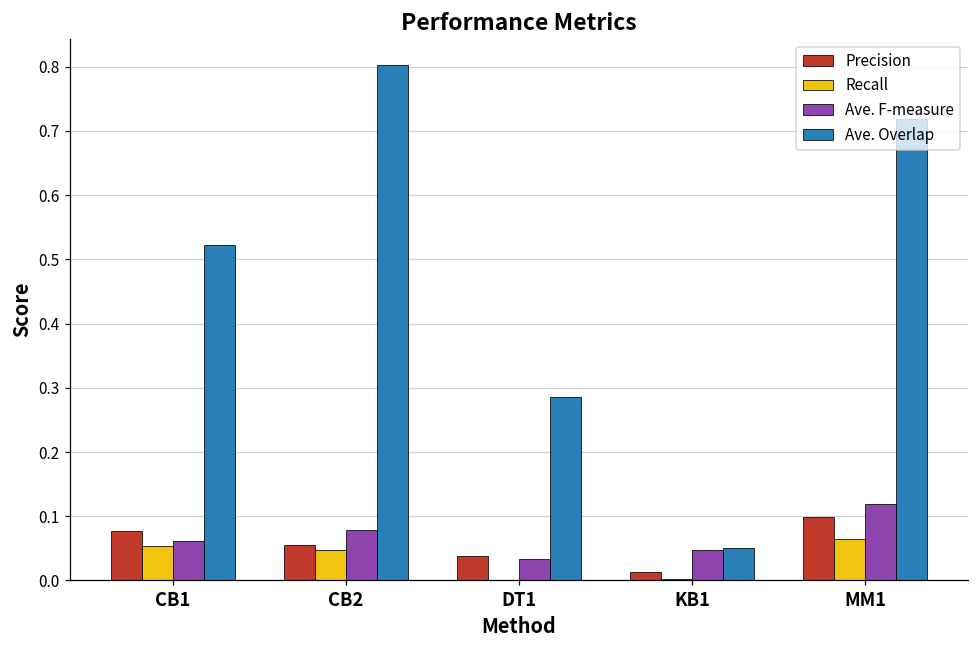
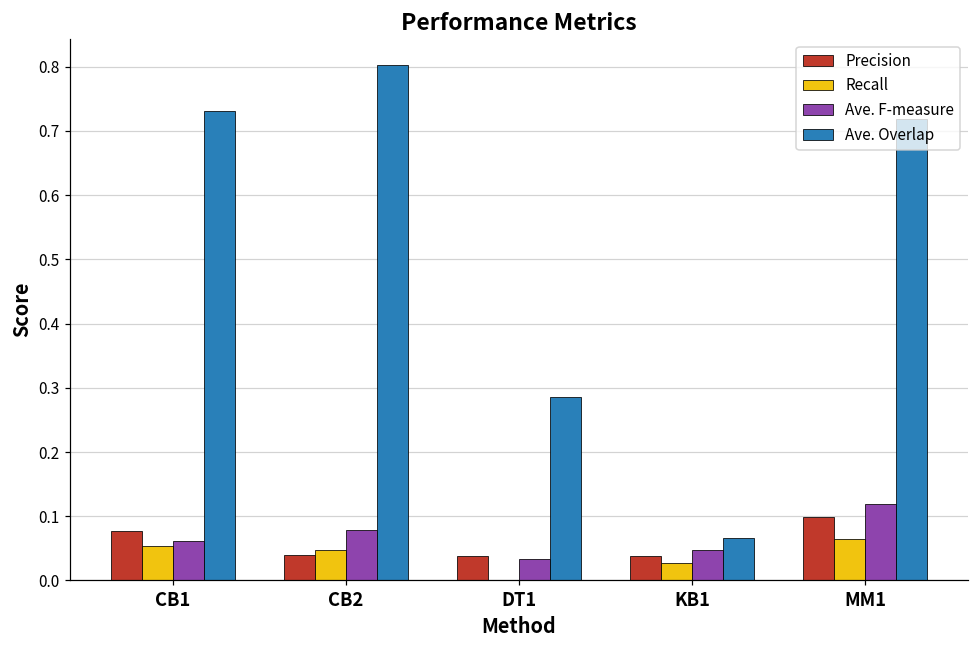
Ave. Overlap, CB1: 0.52 -> 0.73
Precision, CB2: 0.06 -> 0.04
Precision, KB1: 0.01 -> 0.04
Recall, KB1: 0.00 -> 0.03
Ave. Overlap, KB1: 0.05 -> 0.07
